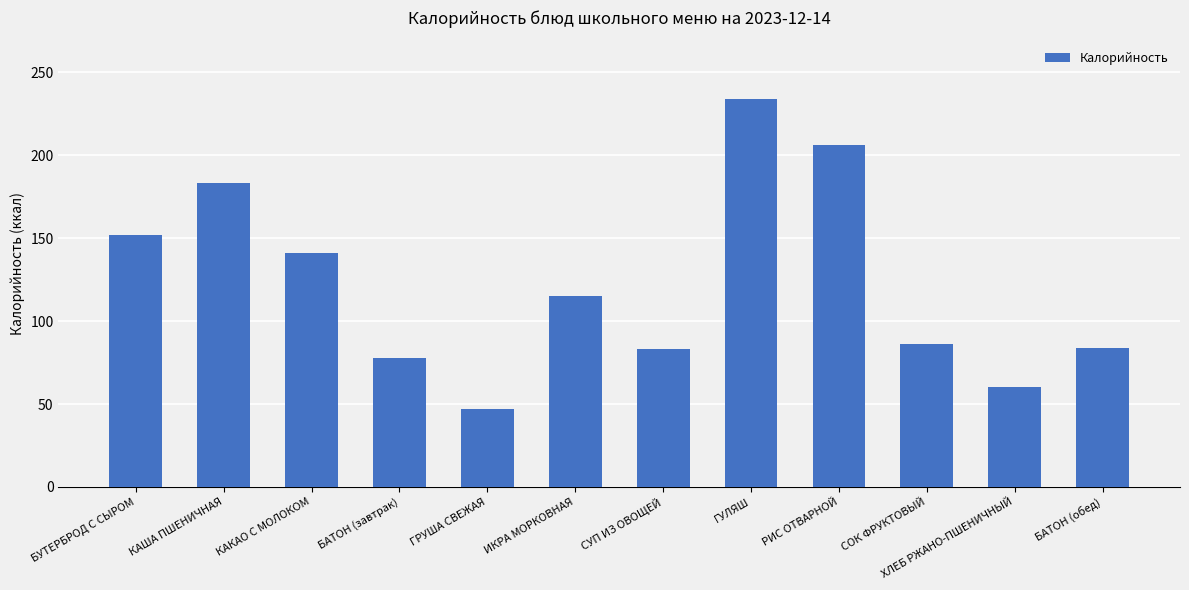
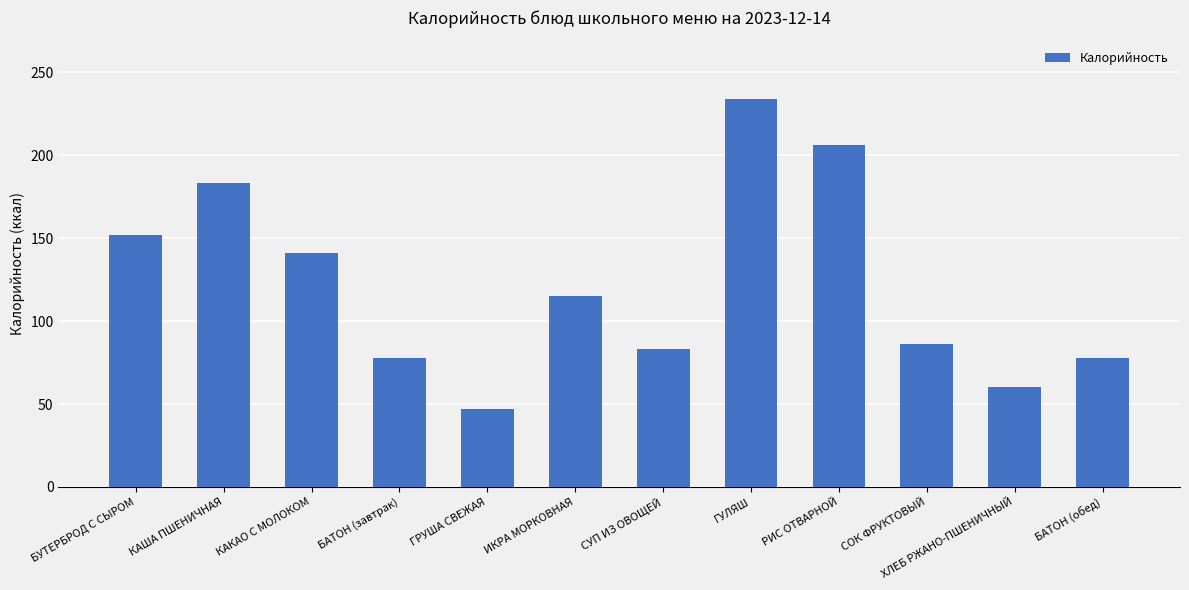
БАТОН (обед): 84 -> 78
